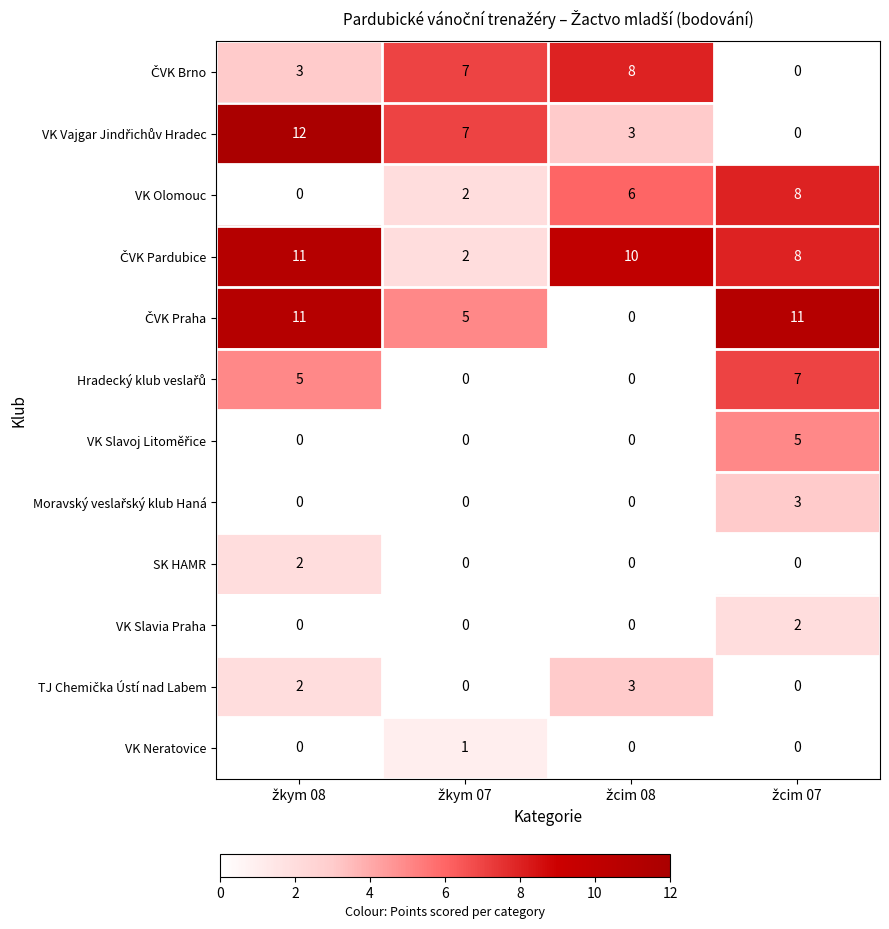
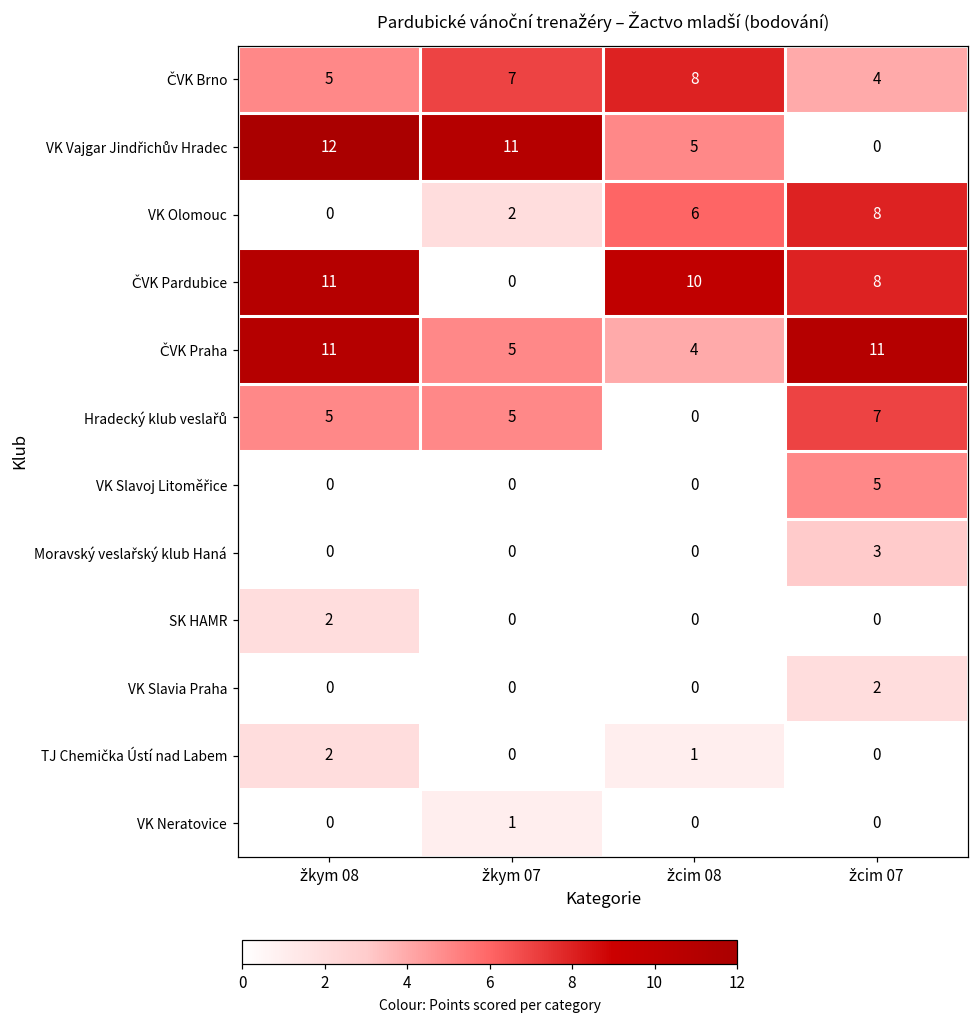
ČVK Brno, žkym 08: 3 -> 5
ČVK Brno, žcim 07: 0 -> 4
VK Vajgar Jindřichův Hradec, žkym 07: 7 -> 11
VK Vajgar Jindřichův Hradec, žcim 08: 3 -> 5
ČVK Pardubice, žkym 07: 2 -> 0
ČVK Praha, žcim 08: 0 -> 4
Hradecký klub veslařů, žkym 07: 0 -> 5
TJ Chemička Ústí nad Labem, žcim 08: 3 -> 1
